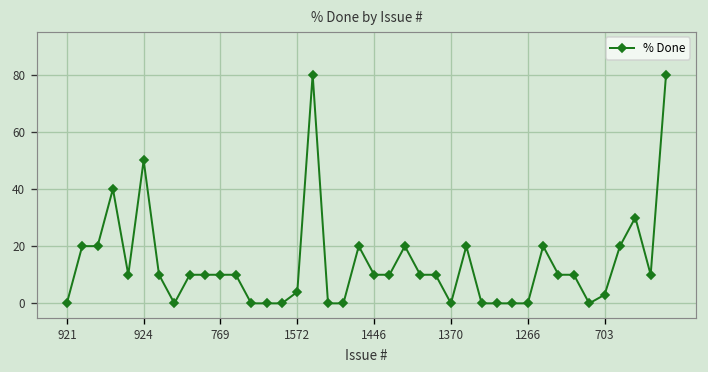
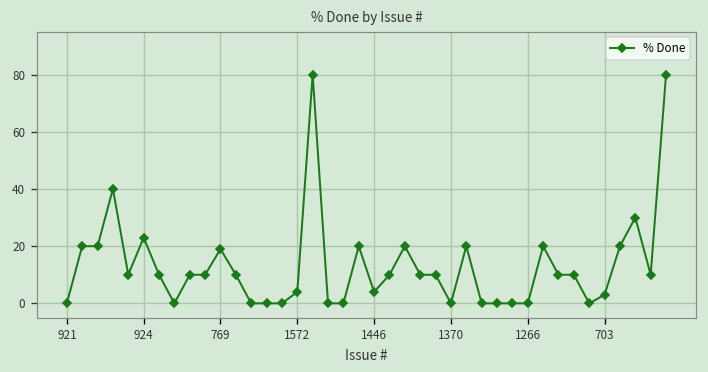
924: 50 -> 23
769: 10 -> 19
1446: 10 -> 4
